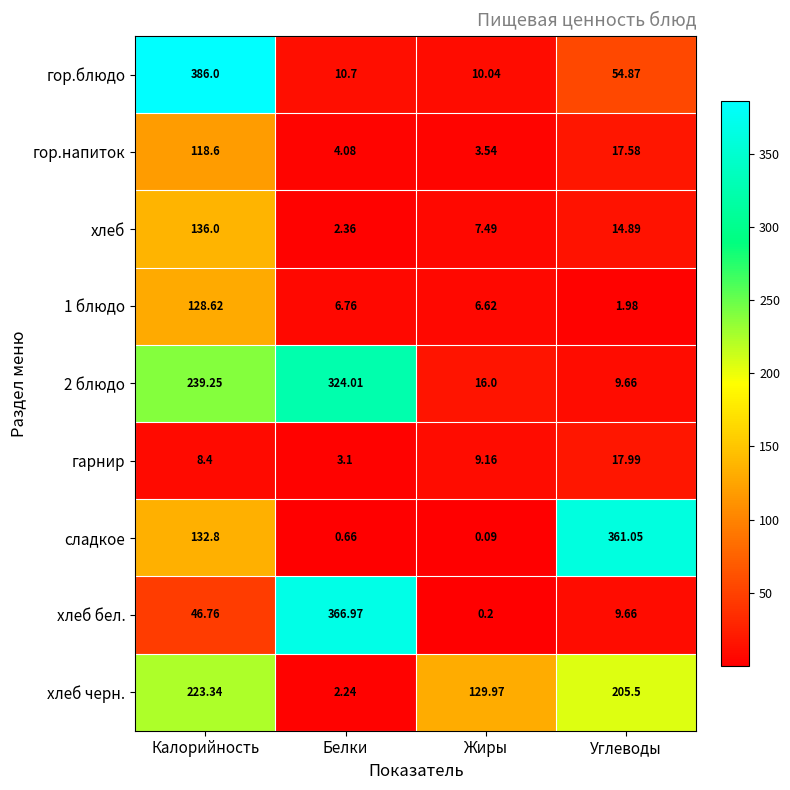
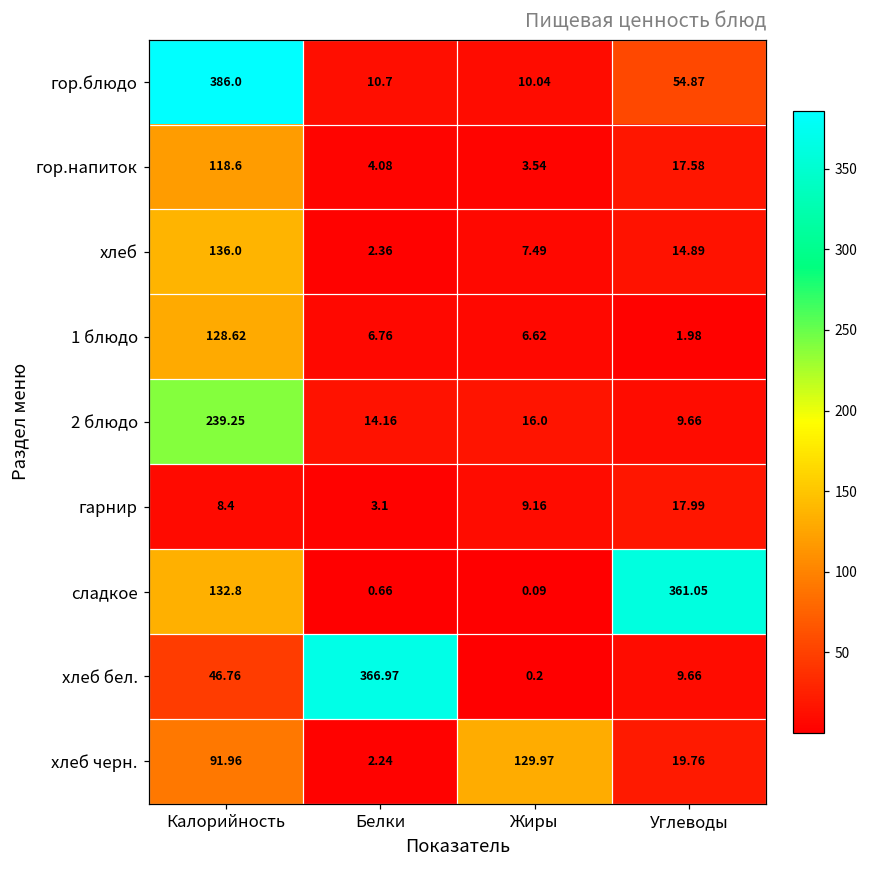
2 блюдо, Белки: 324.01 -> 14.16
хлеб черн., Калорийность: 223.34 -> 91.96
хлеб черн., Углеводы: 205.5 -> 19.76
